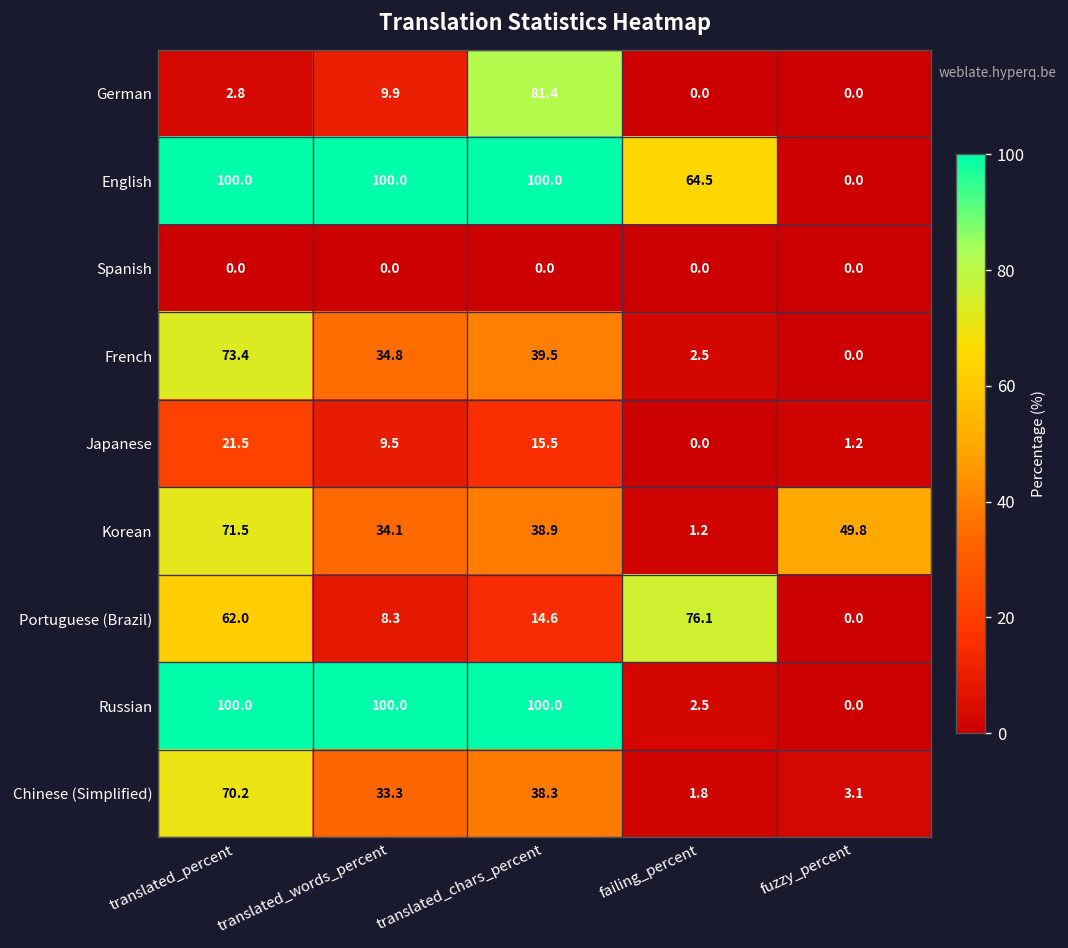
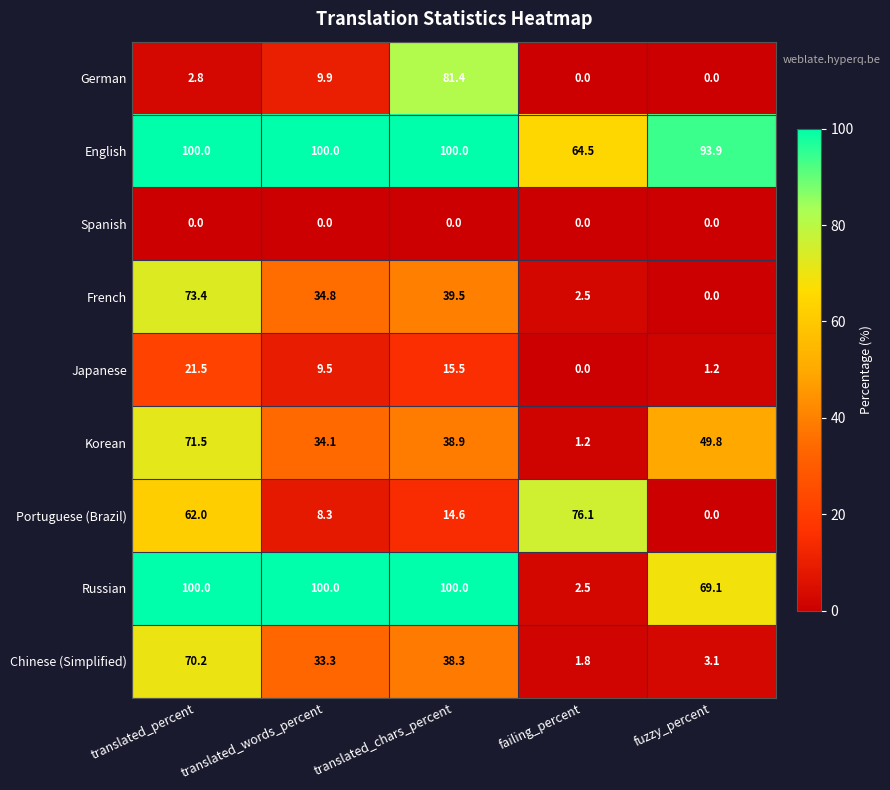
English, fuzzy_percent: 0.0 -> 93.9
Russian, fuzzy_percent: 0.0 -> 69.1
